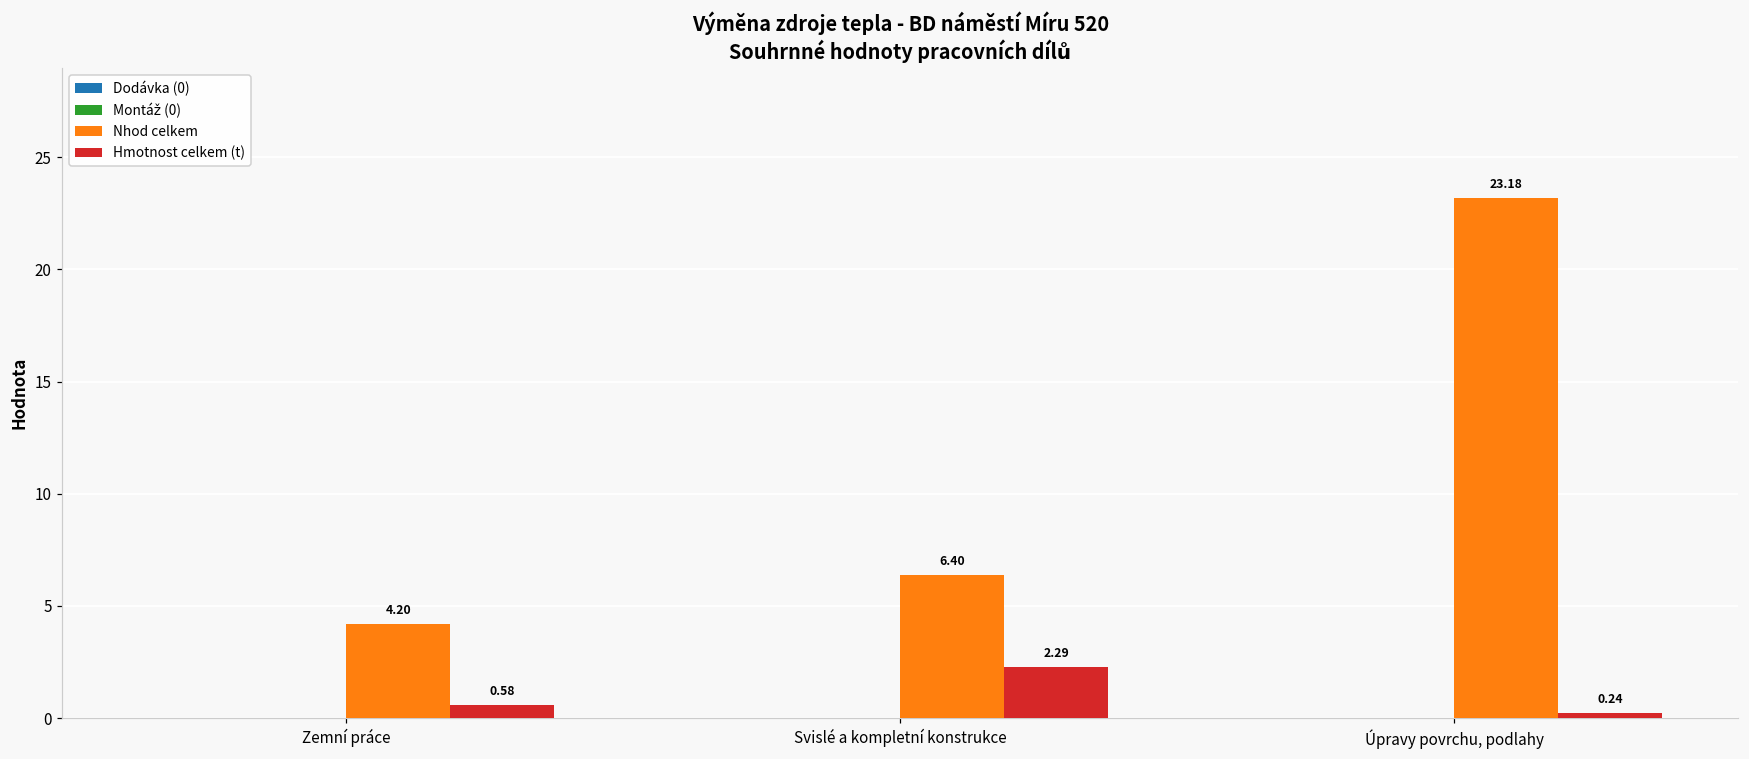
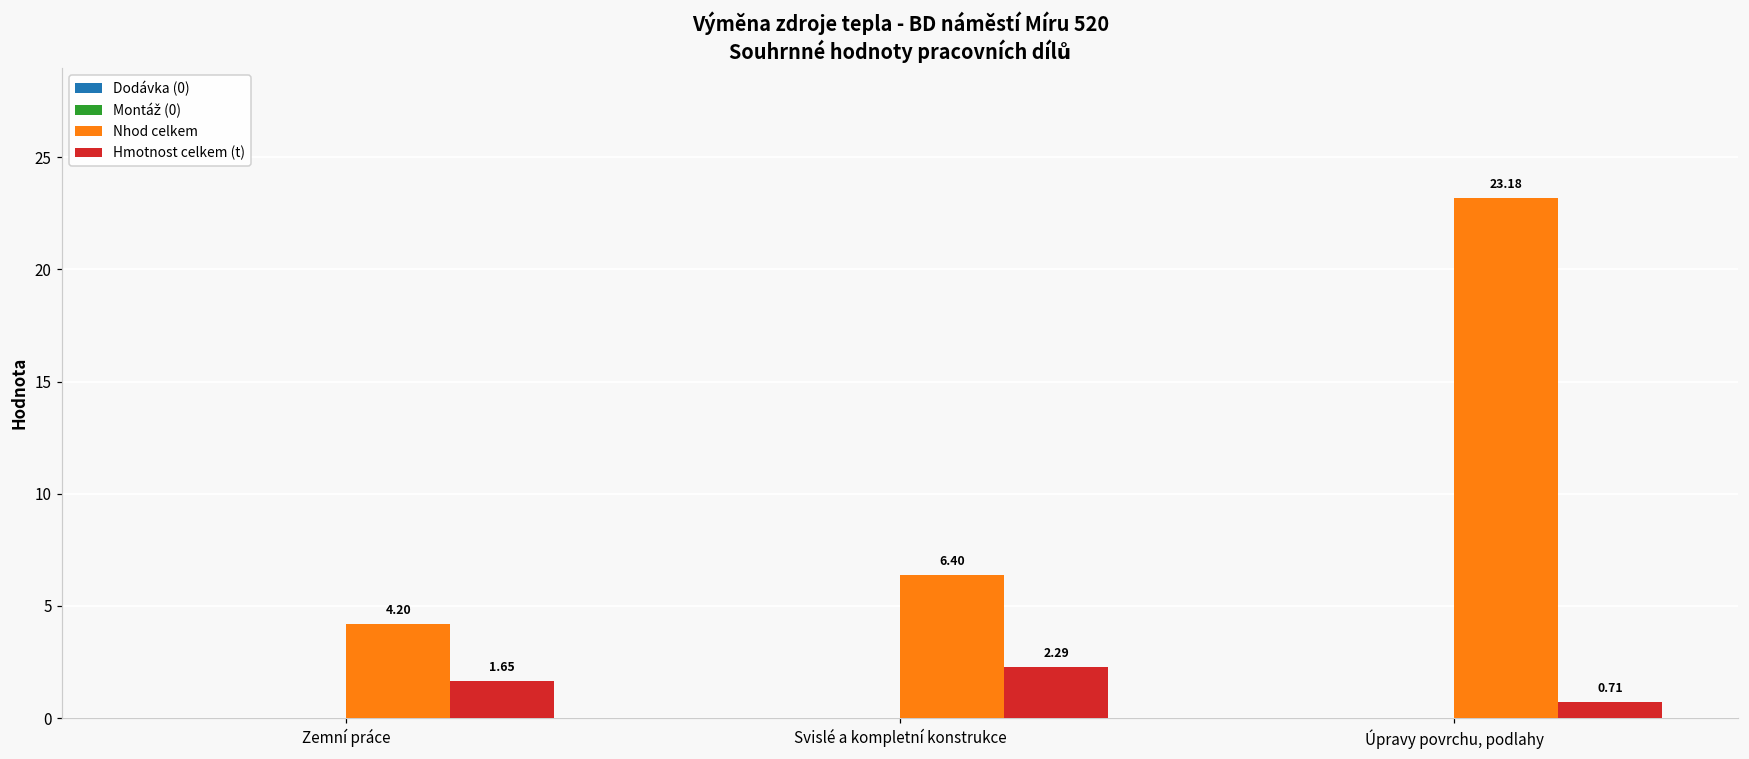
Hmotnost celkem (t), Zemní práce: 0.58 -> 1.65
Hmotnost celkem (t), Úpravy povrchu, podlahy: 0.24 -> 0.71
